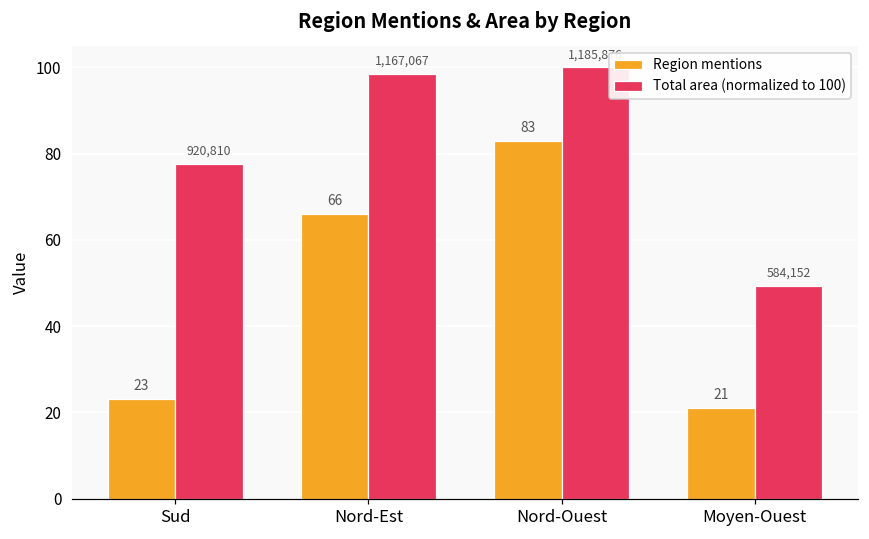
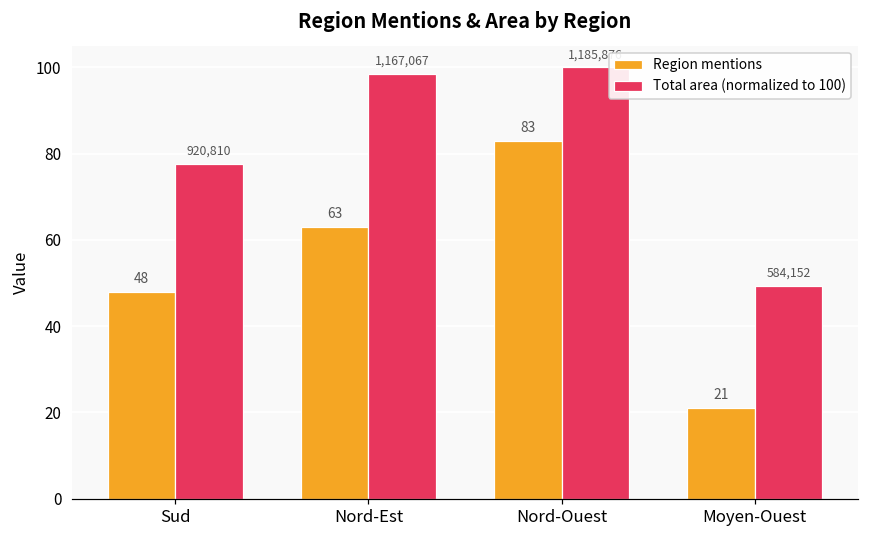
Region mentions, Sud: 23 -> 48
Region mentions, Nord-Est: 66 -> 63
